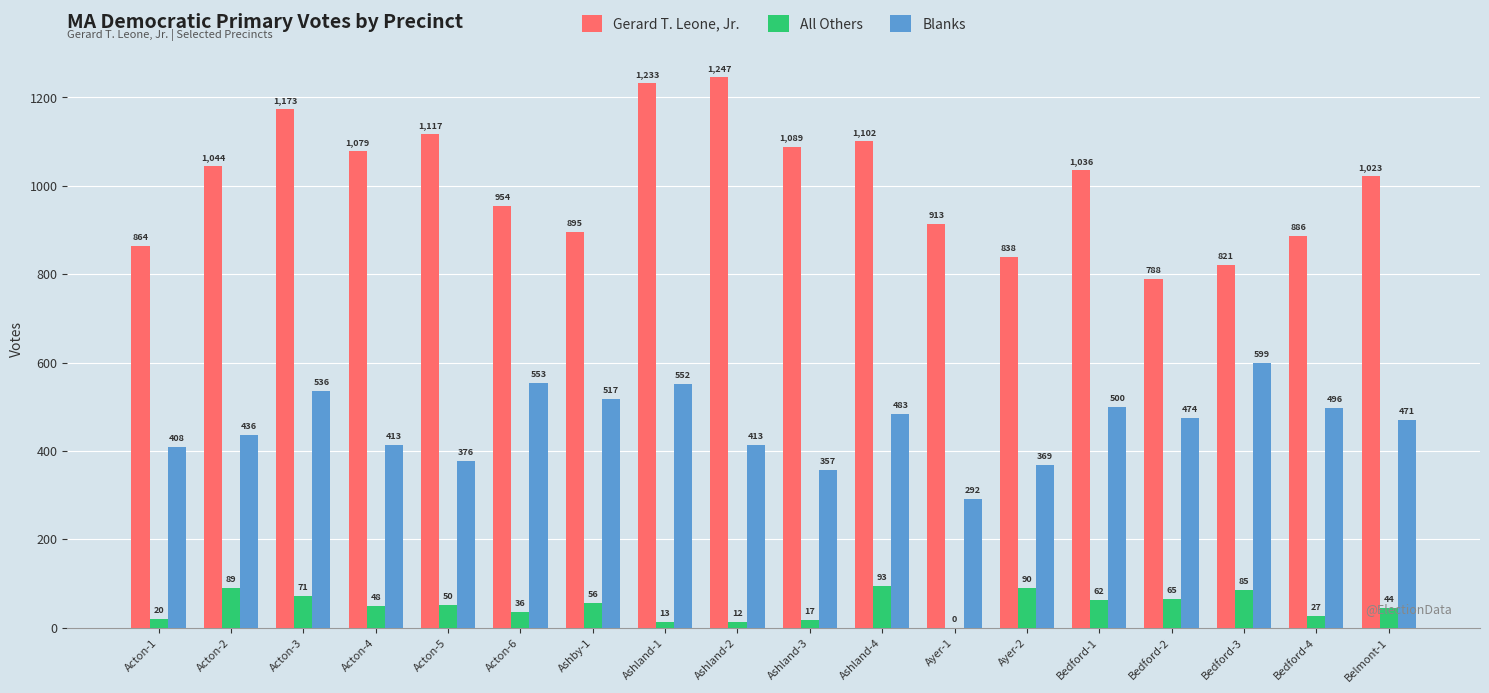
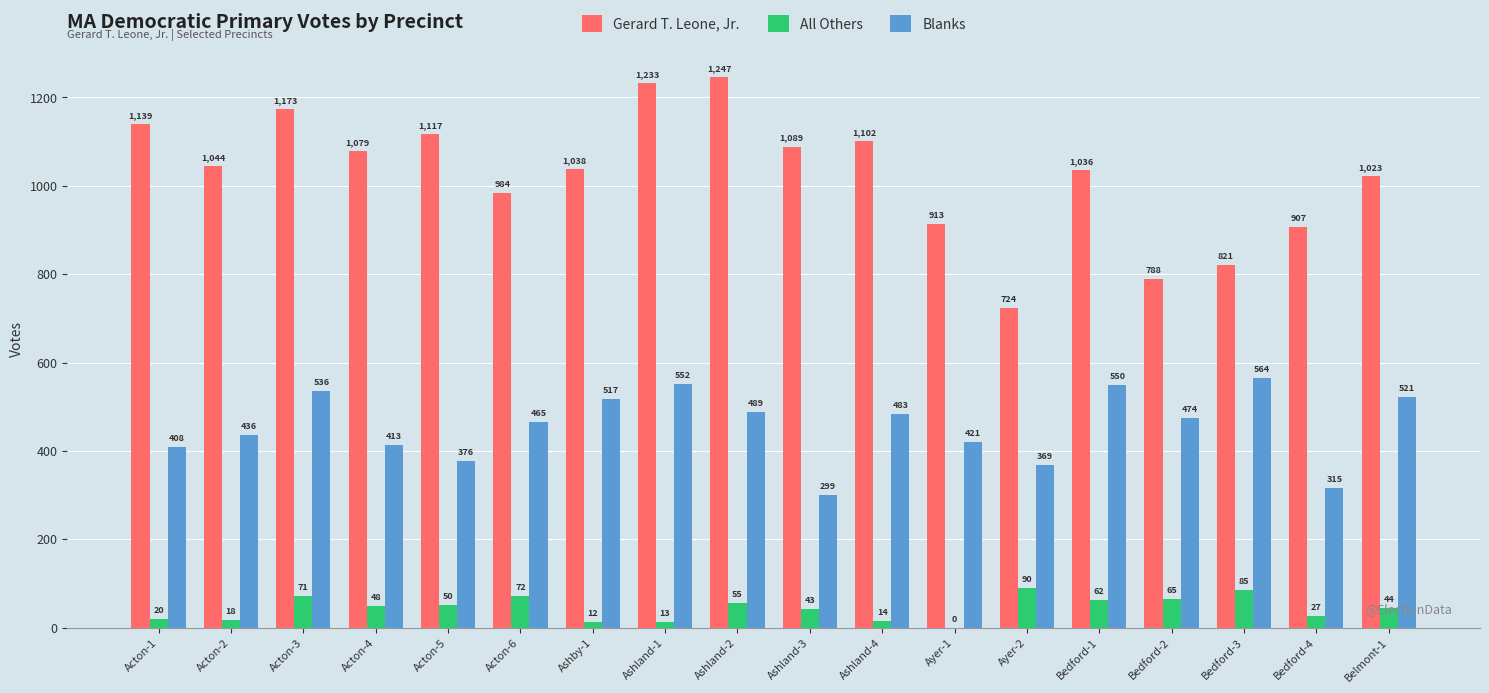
Gerard T. Leone, Jr., Acton-1: 864 -> 1,139
All Others, Acton-2: 89 -> 18
Gerard T. Leone, Jr., Acton-6: 954 -> 984
All Others, Acton-6: 36 -> 72
Blanks, Acton-6: 553 -> 465
Gerard T. Leone, Jr., Ashby-1: 895 -> 1,038
All Others, Ashby-1: 56 -> 12
All Others, Ashland-2: 12 -> 55
Blanks, Ashland-2: 413 -> 489
All Others, Ashland-3: 17 -> 43
Blanks, Ashland-3: 357 -> 299
All Others, Ashland-4: 93 -> 14
Blanks, Ayer-1: 292 -> 421
Gerard T. Leone, Jr., Ayer-2: 838 -> 724
Blanks, Bedford-1: 500 -> 550
Blanks, Bedford-3: 599 -> 564
Gerard T. Leone, Jr., Bedford-4: 886 -> 907
Blanks, Bedford-4: 496 -> 315
Blanks, Belmont-1: 471 -> 521
